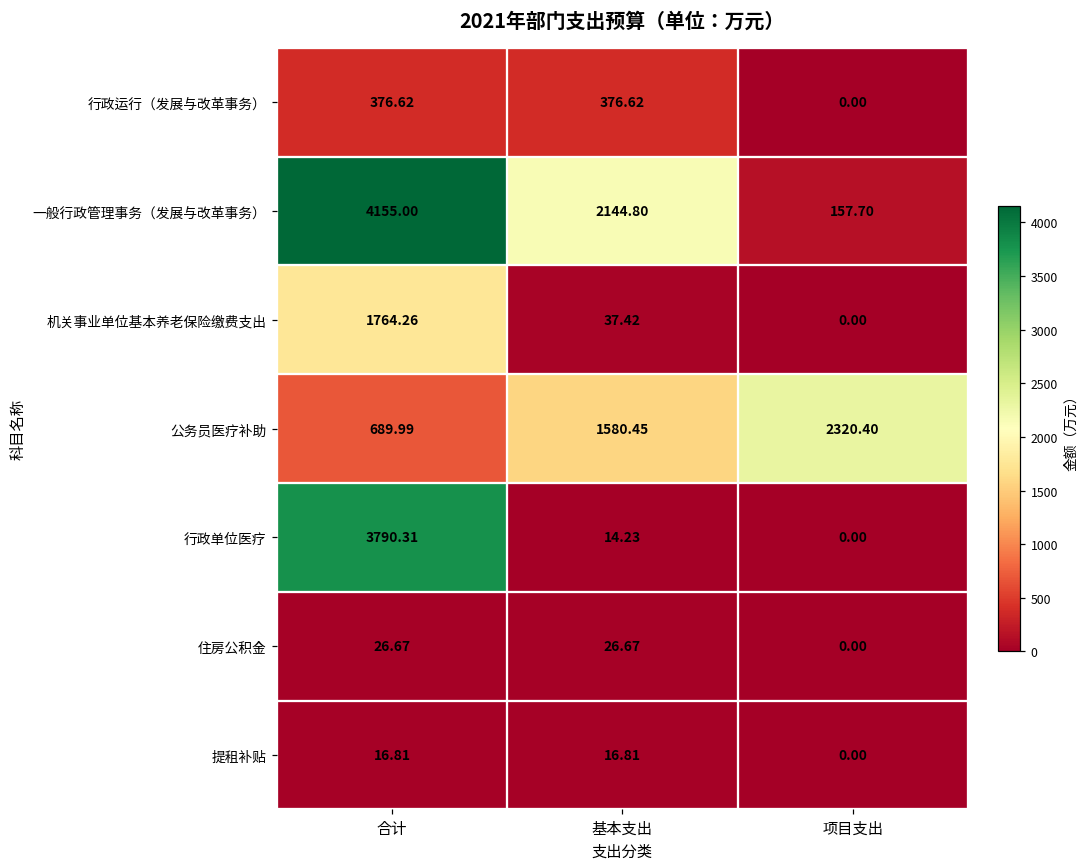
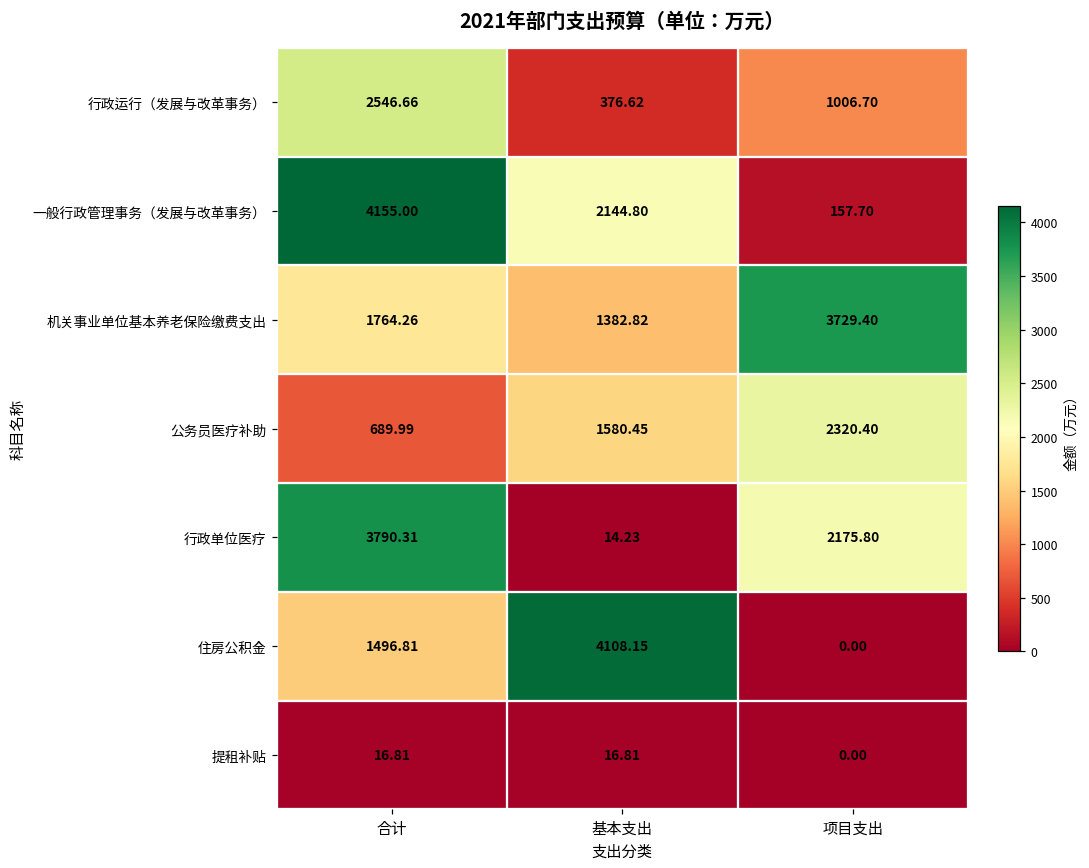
行政运行（发展与改革事务）, 合计: 376.62 -> 2546.66
行政运行（发展与改革事务）, 项目支出: 0.00 -> 1006.70
机关事业单位基本养老保险缴费支出, 基本支出: 37.42 -> 1382.82
机关事业单位基本养老保险缴费支出, 项目支出: 0.00 -> 3729.40
行政单位医疗, 项目支出: 0.00 -> 2175.80
住房公积金, 合计: 26.67 -> 1496.81
住房公积金, 基本支出: 26.67 -> 4108.15
